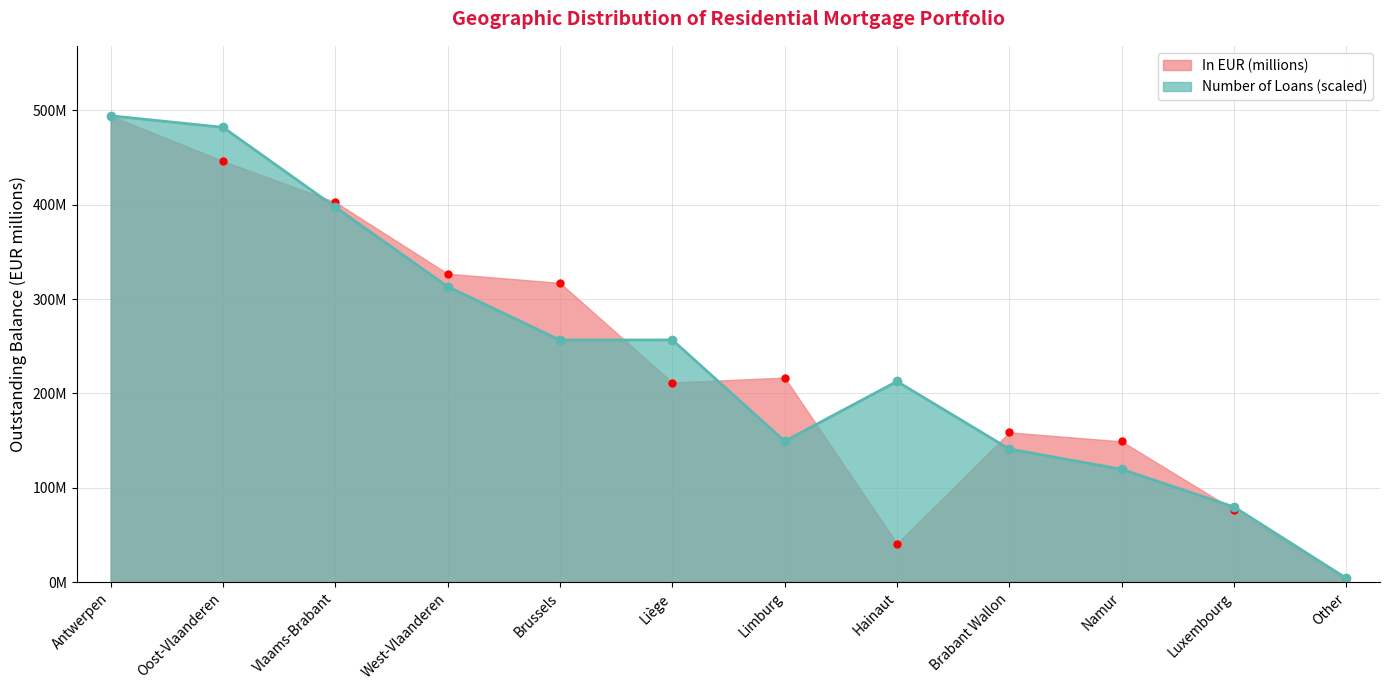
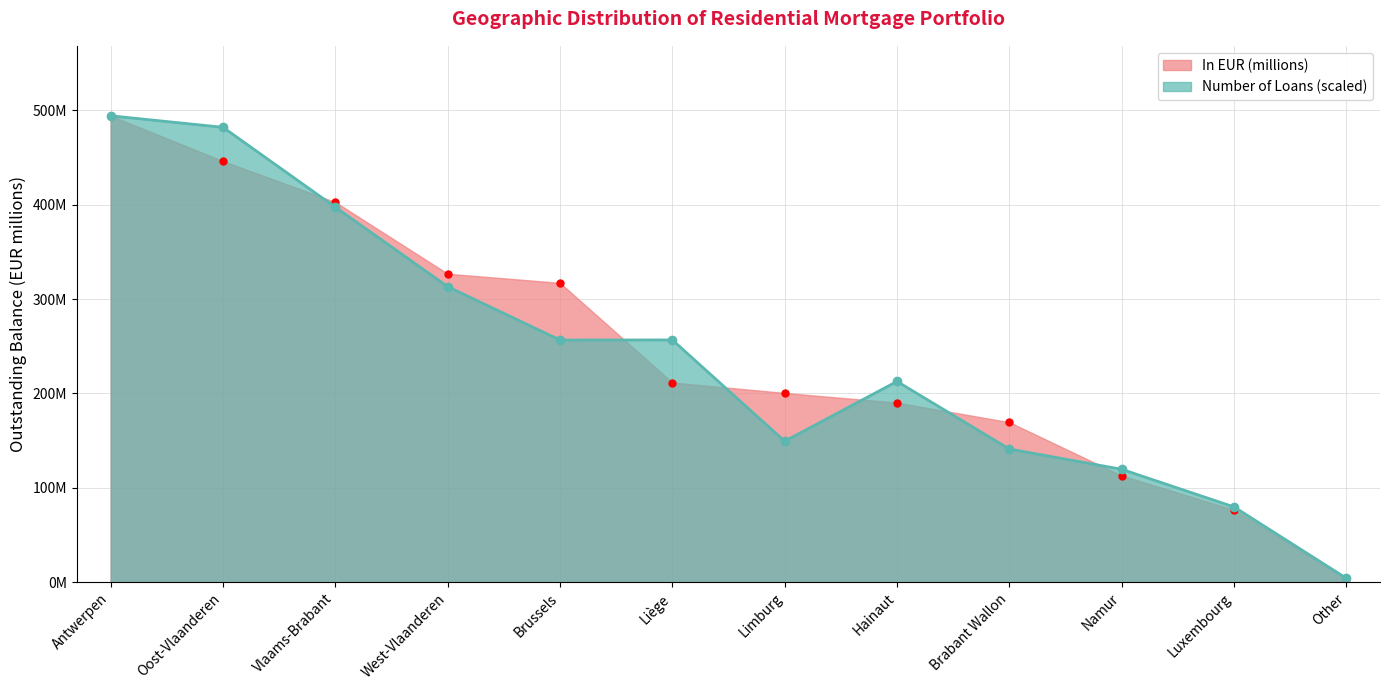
In EUR (millions), Limburg: 220000000 -> 200000000
In EUR (millions), Hainaut: 40000000 -> 190000000
In EUR (millions), Brabant Wallon: 160000000 -> 170000000
In EUR (millions), Namur: 150000000 -> 110000000
